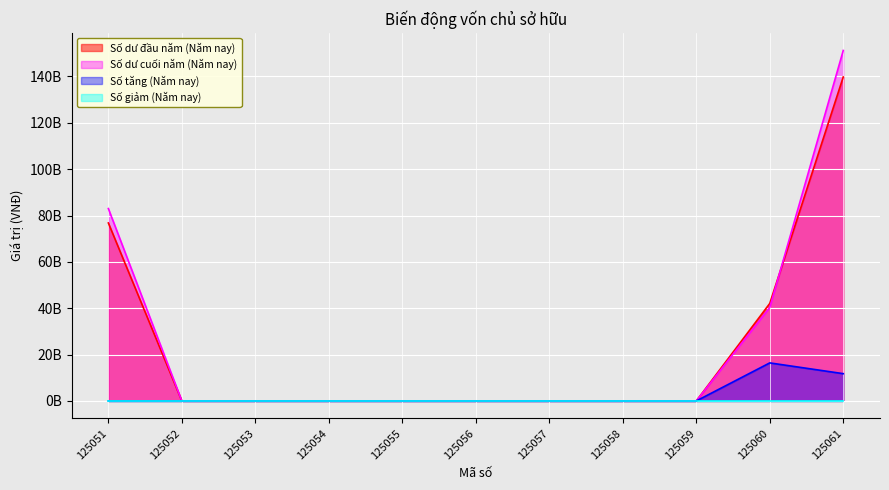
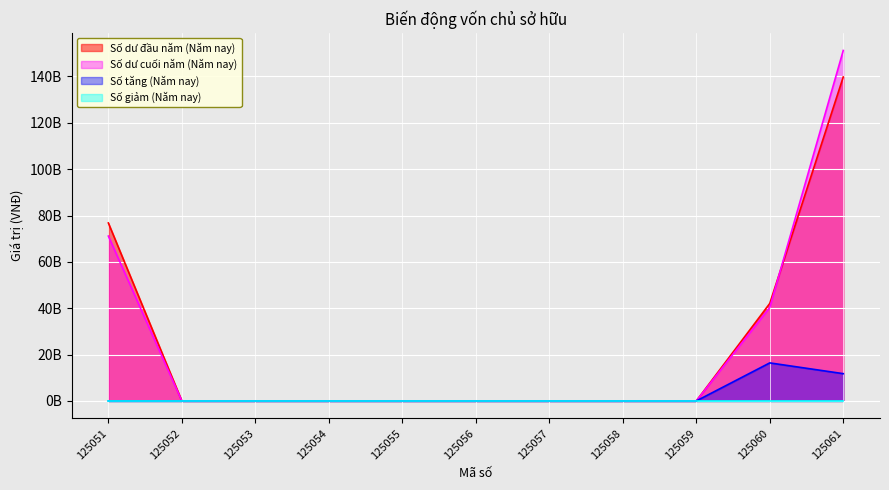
Số dư cuối năm (Năm nay), 125051: 83000000000 -> 71000000000
